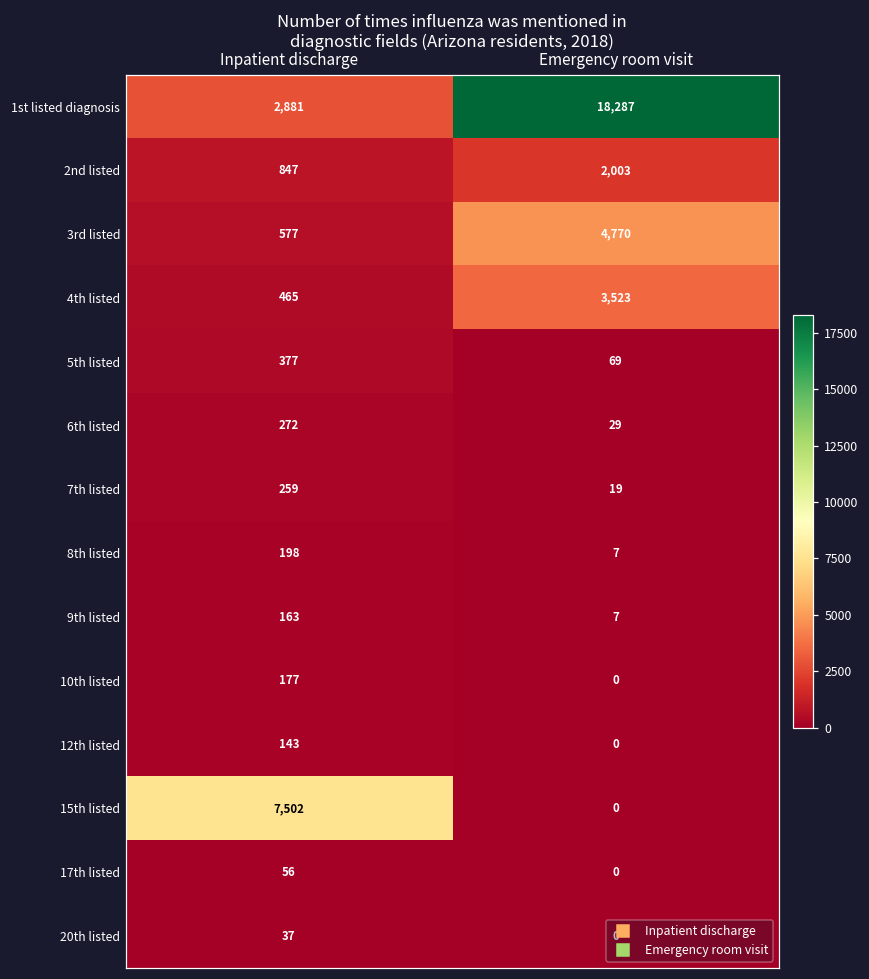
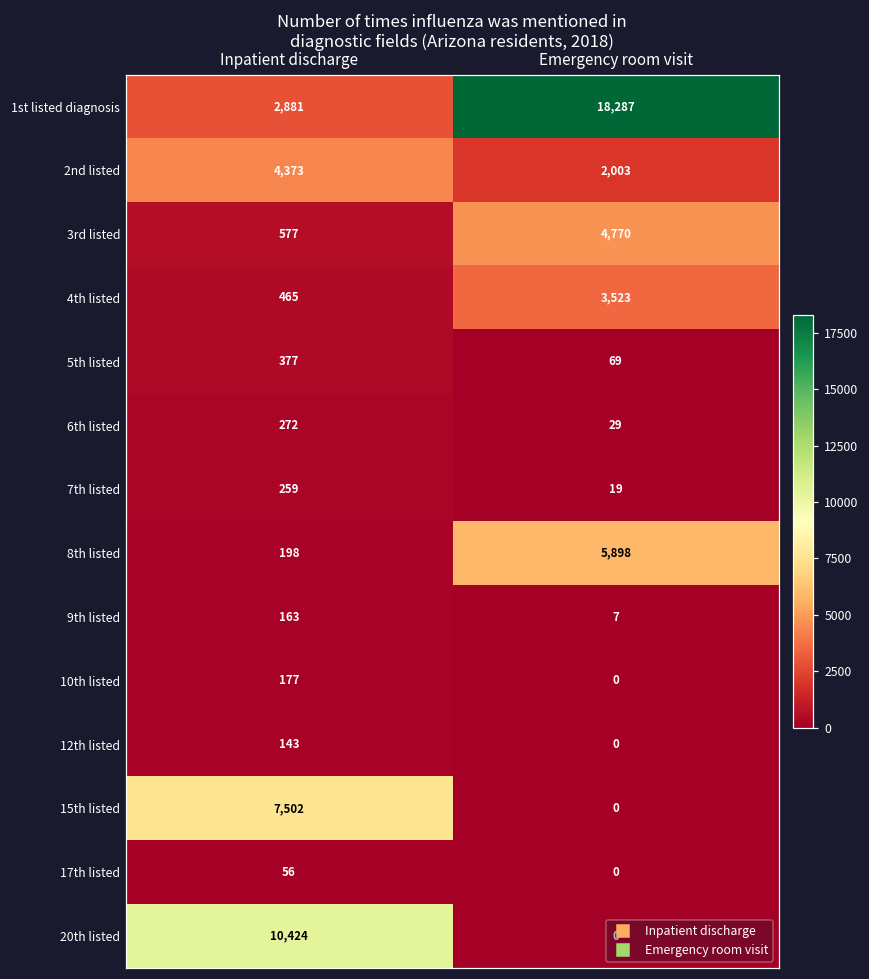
2nd listed, Inpatient discharge: 847 -> 4,373
8th listed, Emergency room visit: 7 -> 5,898
20th listed, Inpatient discharge: 37 -> 10,424
